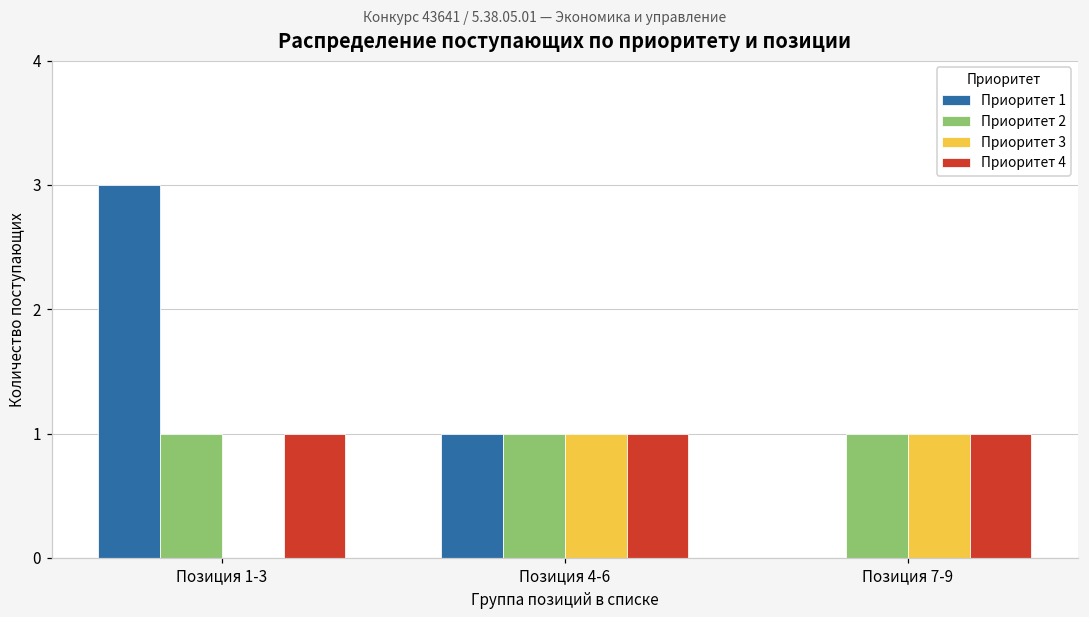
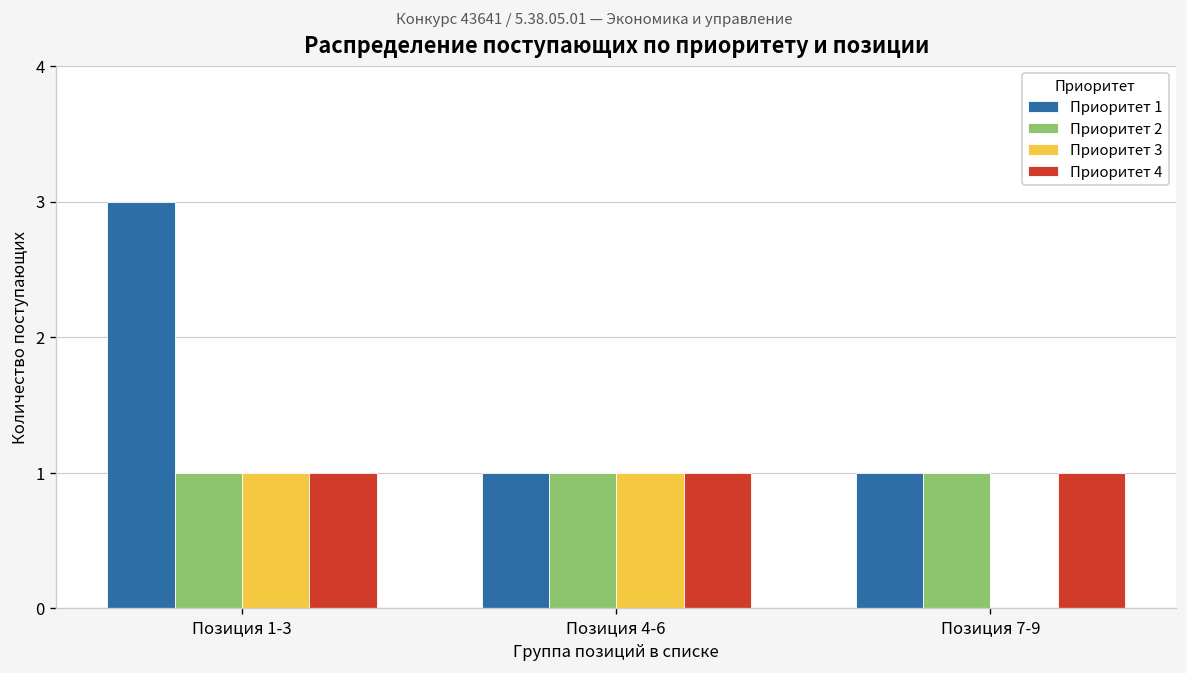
Приоритет 3, Позиция 1-3: 0 -> 1
Приоритет 1, Позиция 7-9: 0 -> 1
Приоритет 3, Позиция 7-9: 1 -> 0
